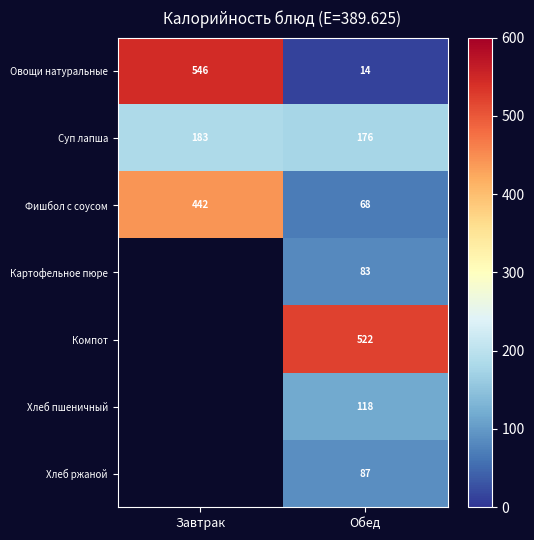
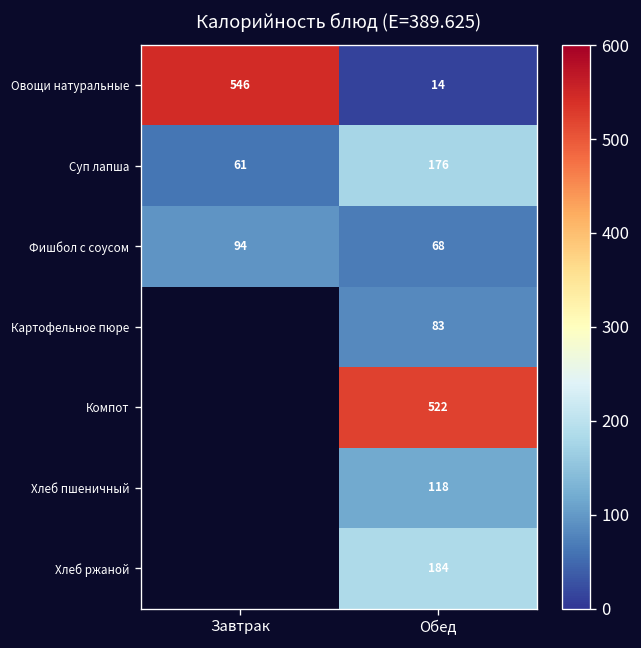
Суп лапша, Завтрак: 183 -> 61
Фишбол с соусом, Завтрак: 442 -> 94
Хлеб ржаной, Обед: 87 -> 184
